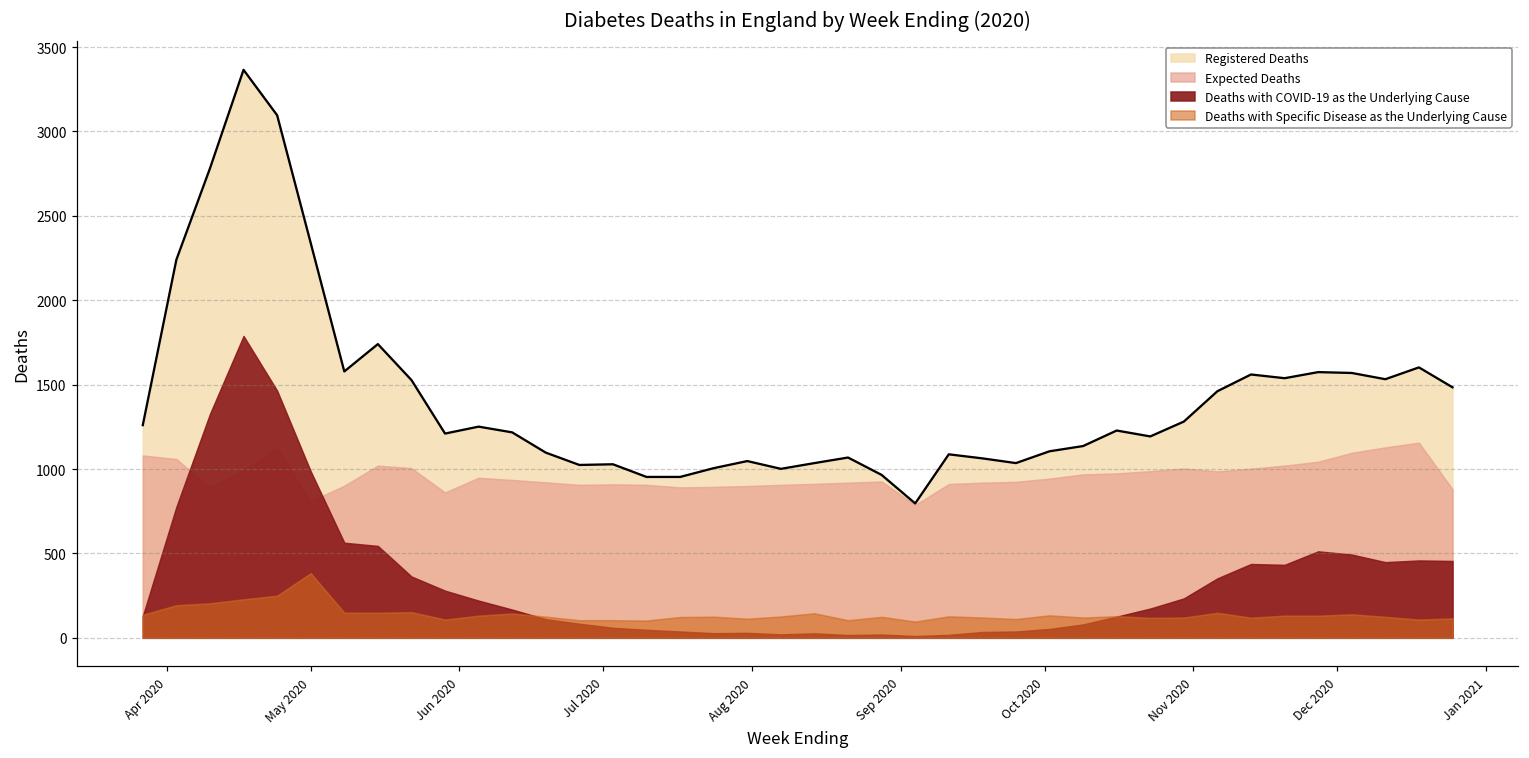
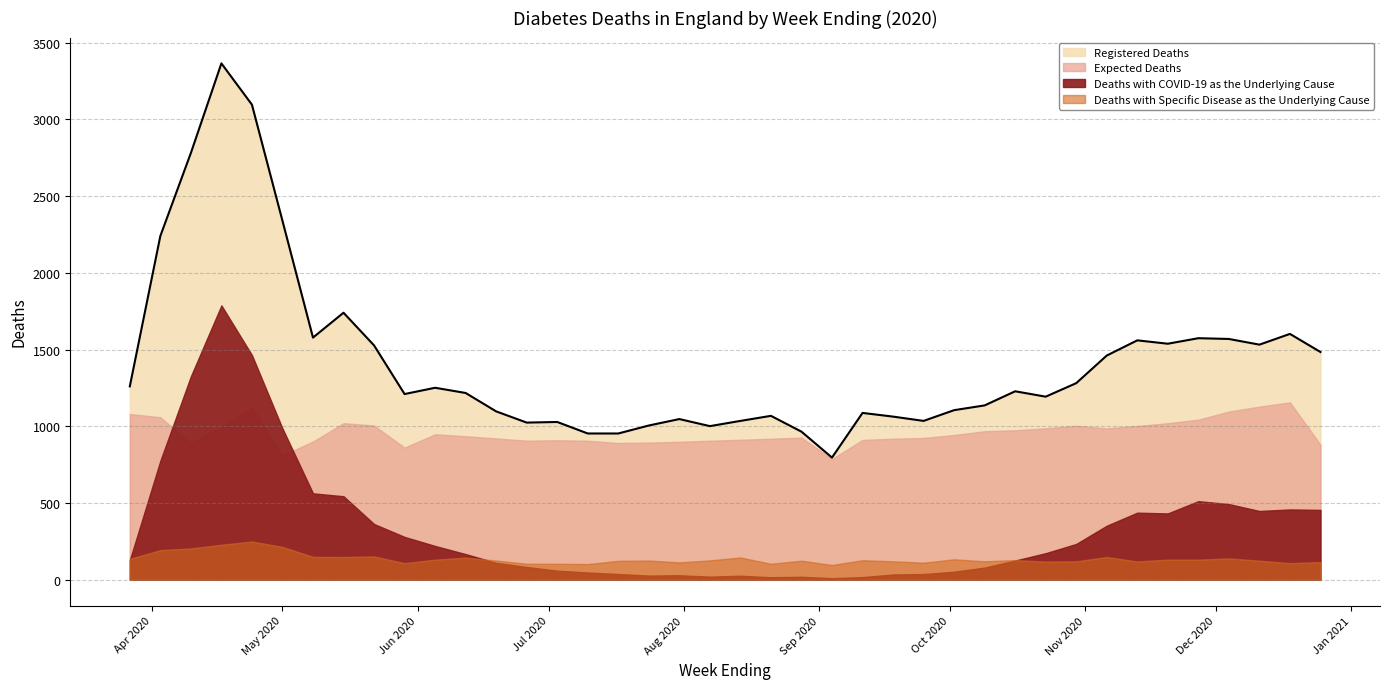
Deaths with Specific Disease as the Underlying Cause, May 2020: 380 -> 210
